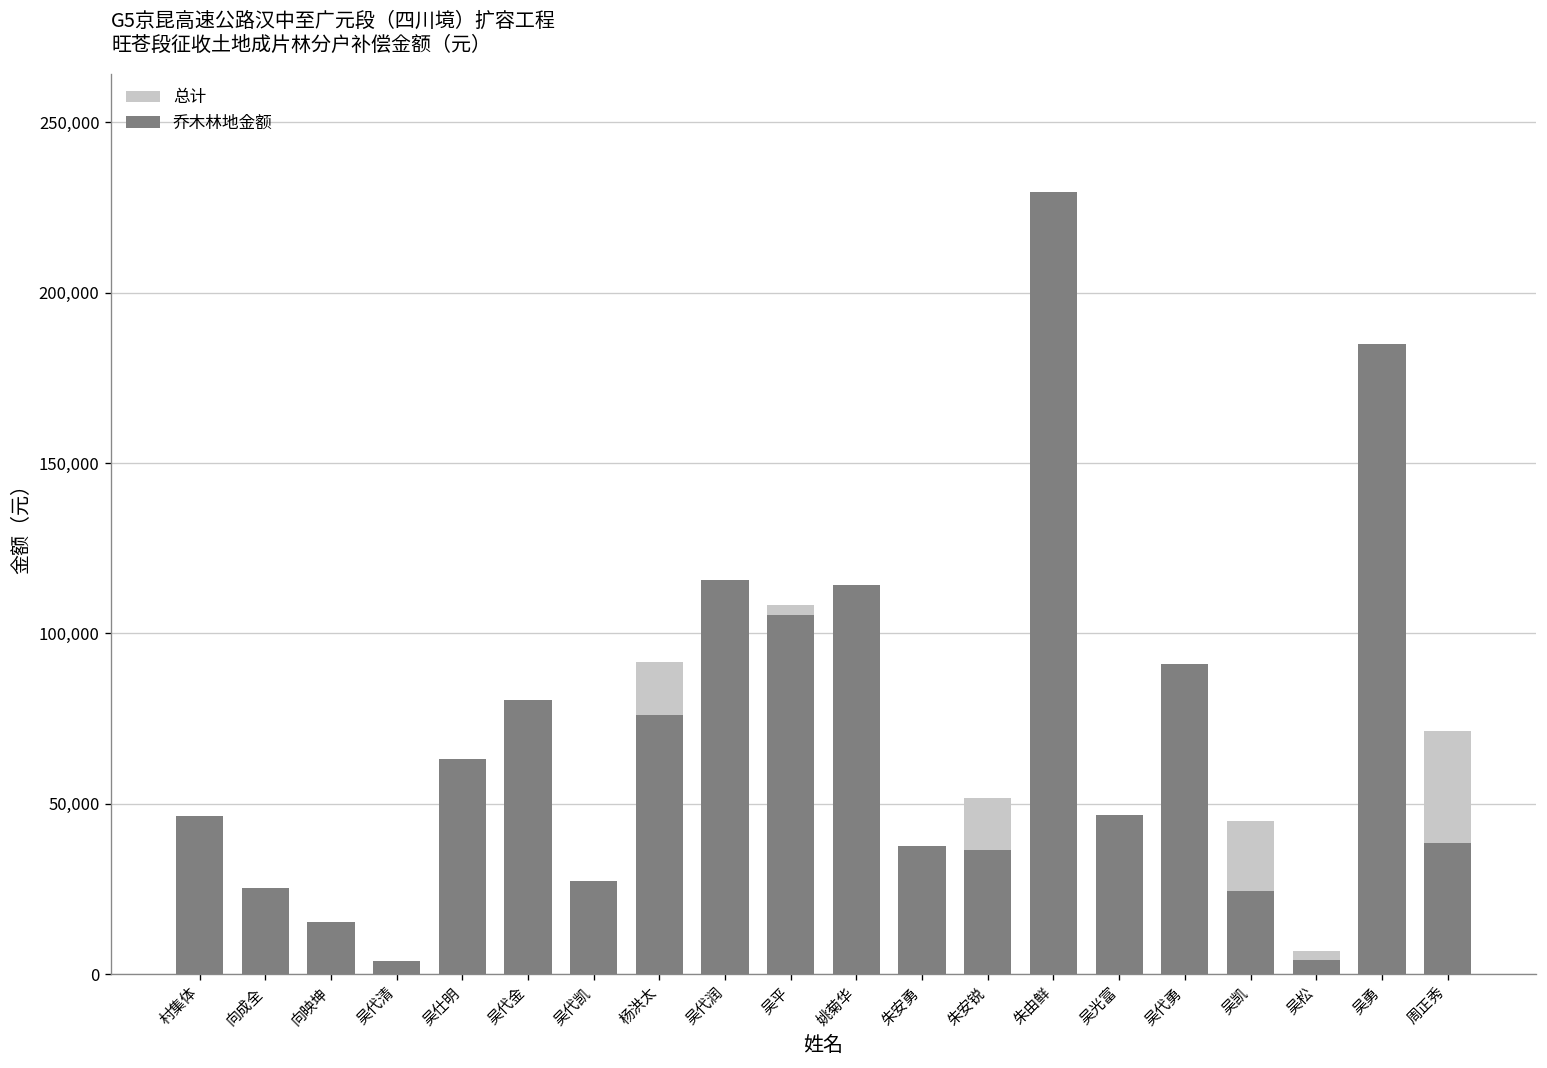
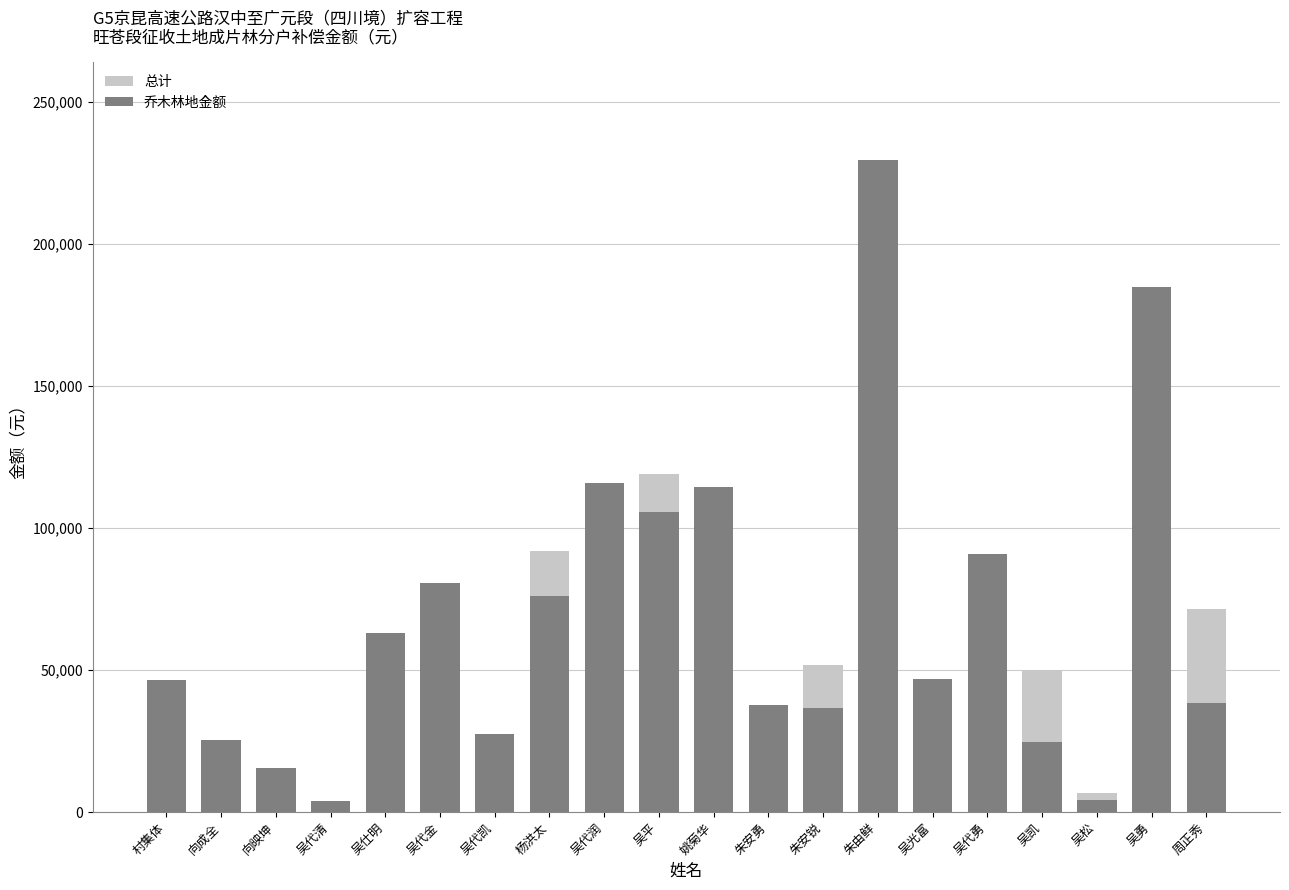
总计, 吴平: 108,000 -> 119,000
总计, 吴凯: 45,000 -> 50,000
